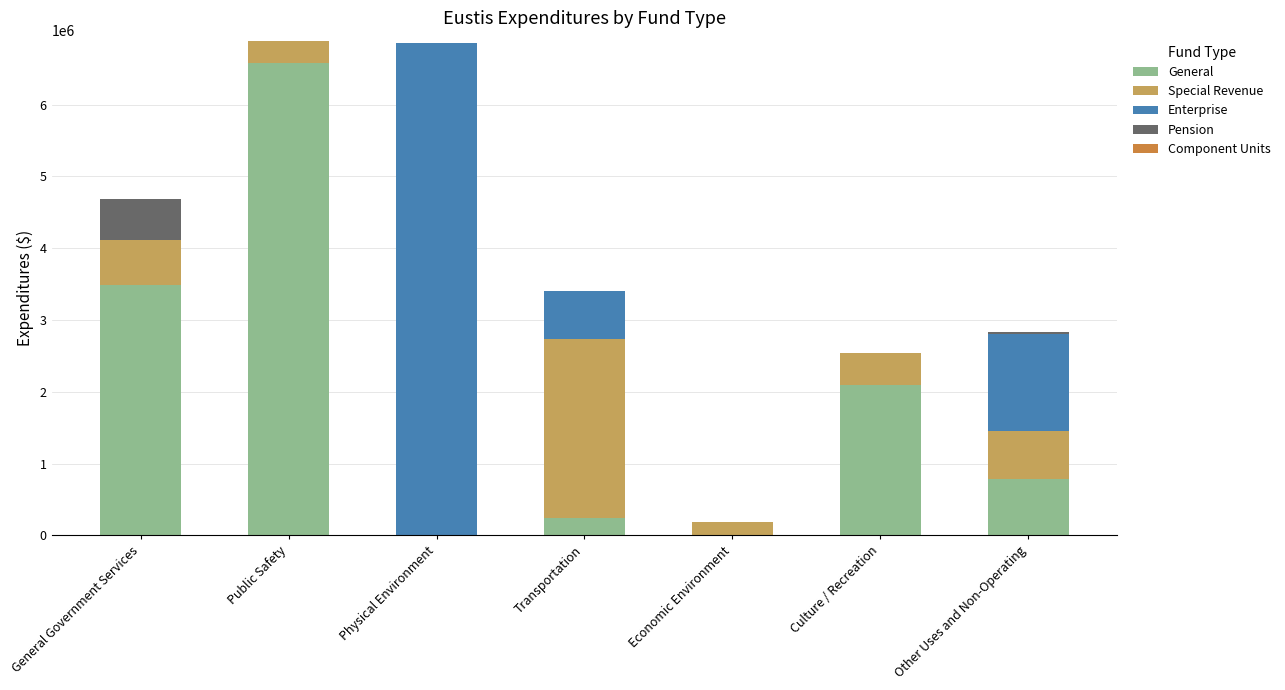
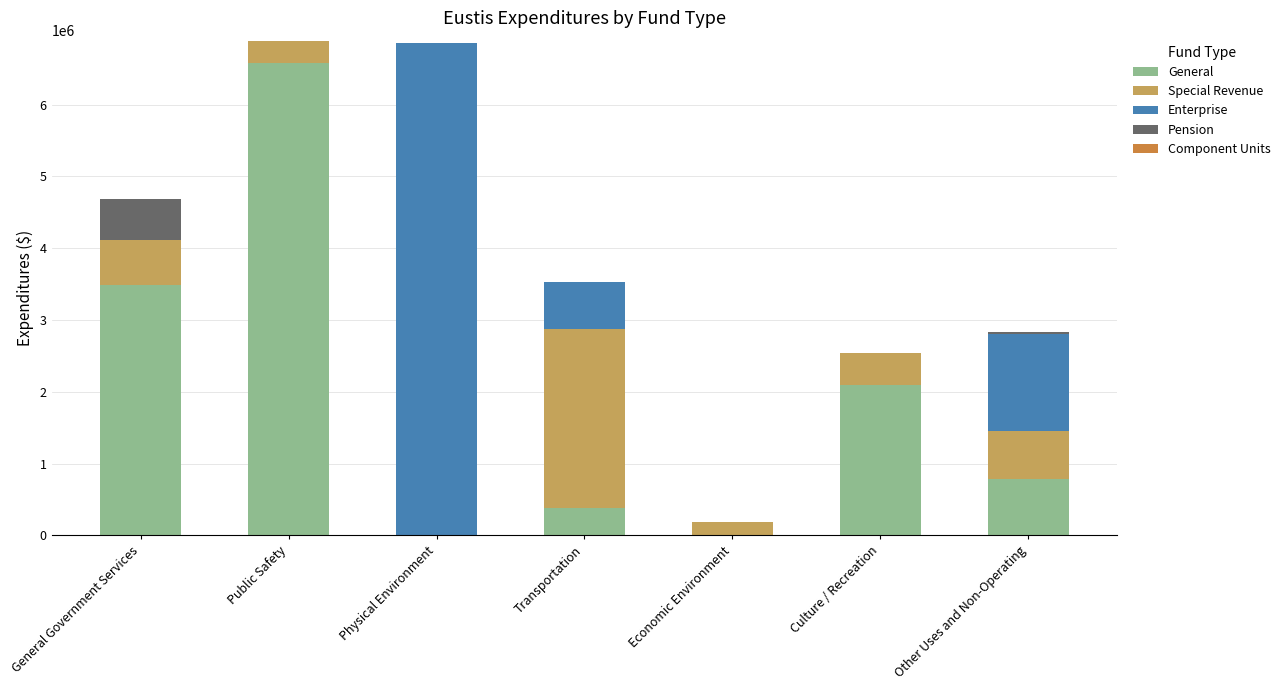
General, Transportation: 200000 -> 400000
